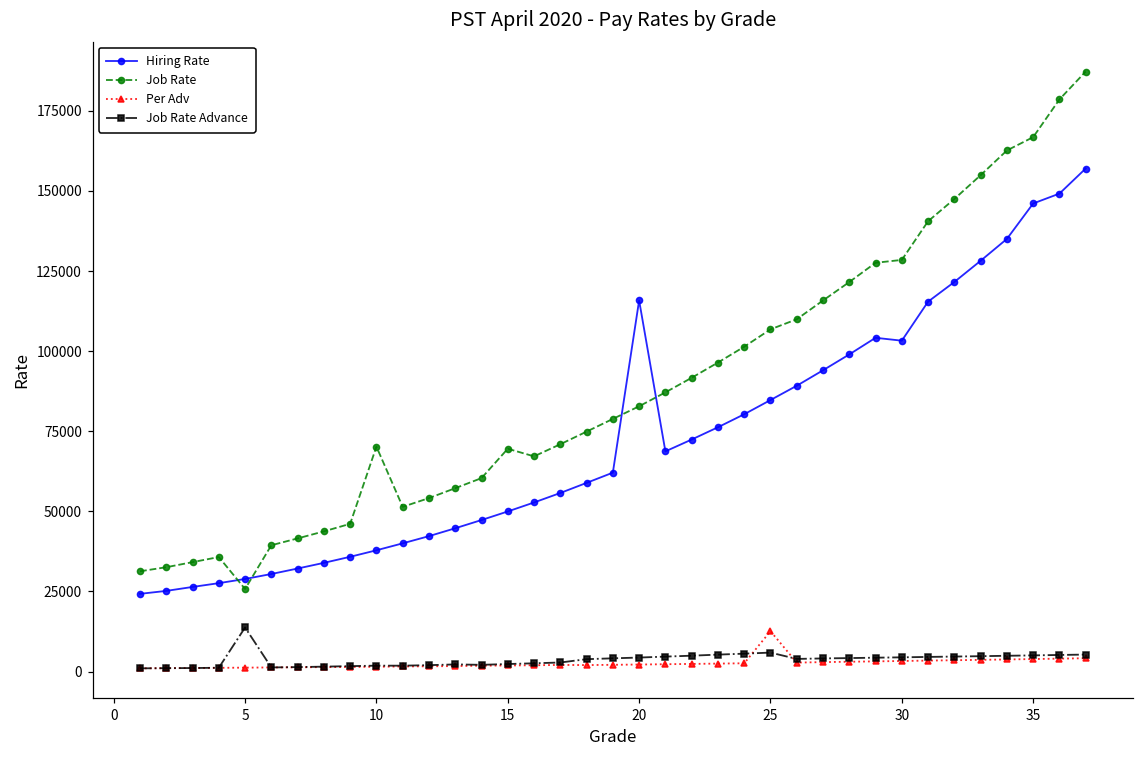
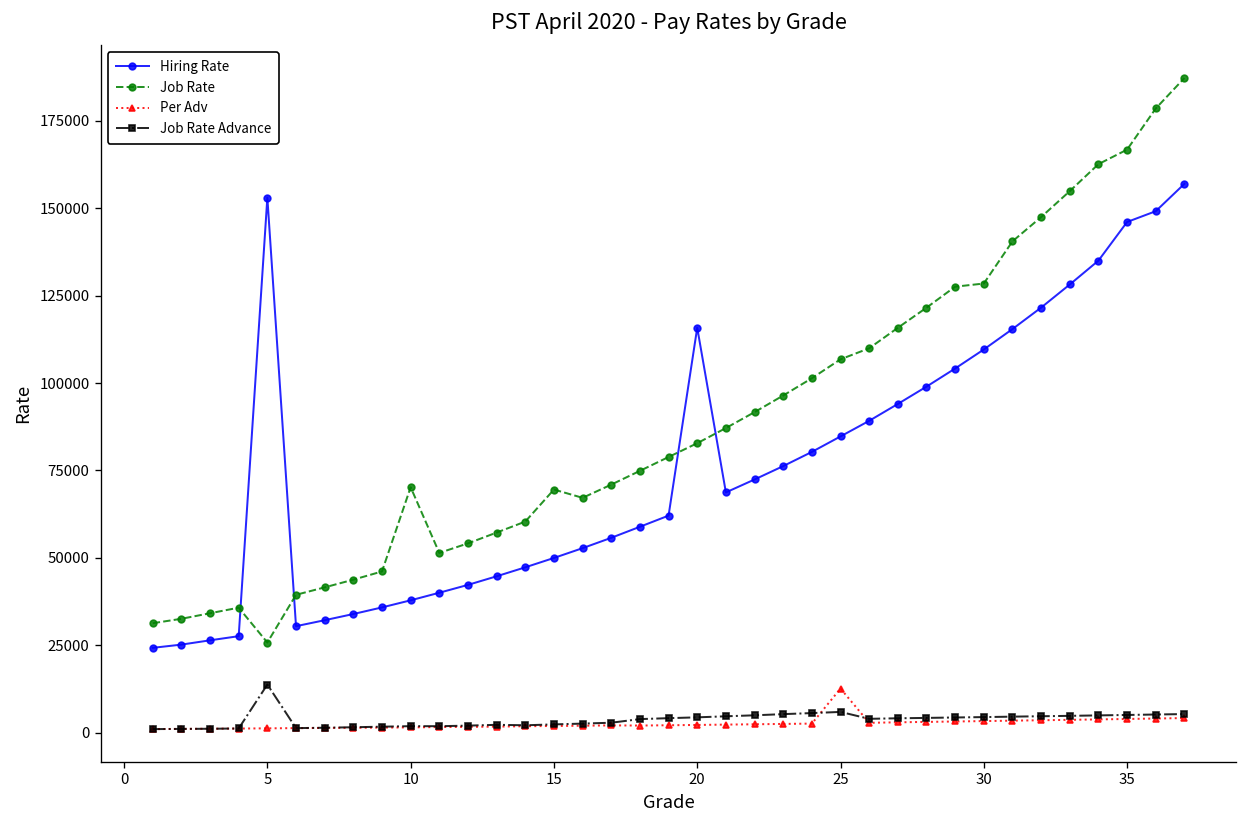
Hiring Rate, 5: 29000 -> 153000
Hiring Rate, 30: 103000 -> 110000
